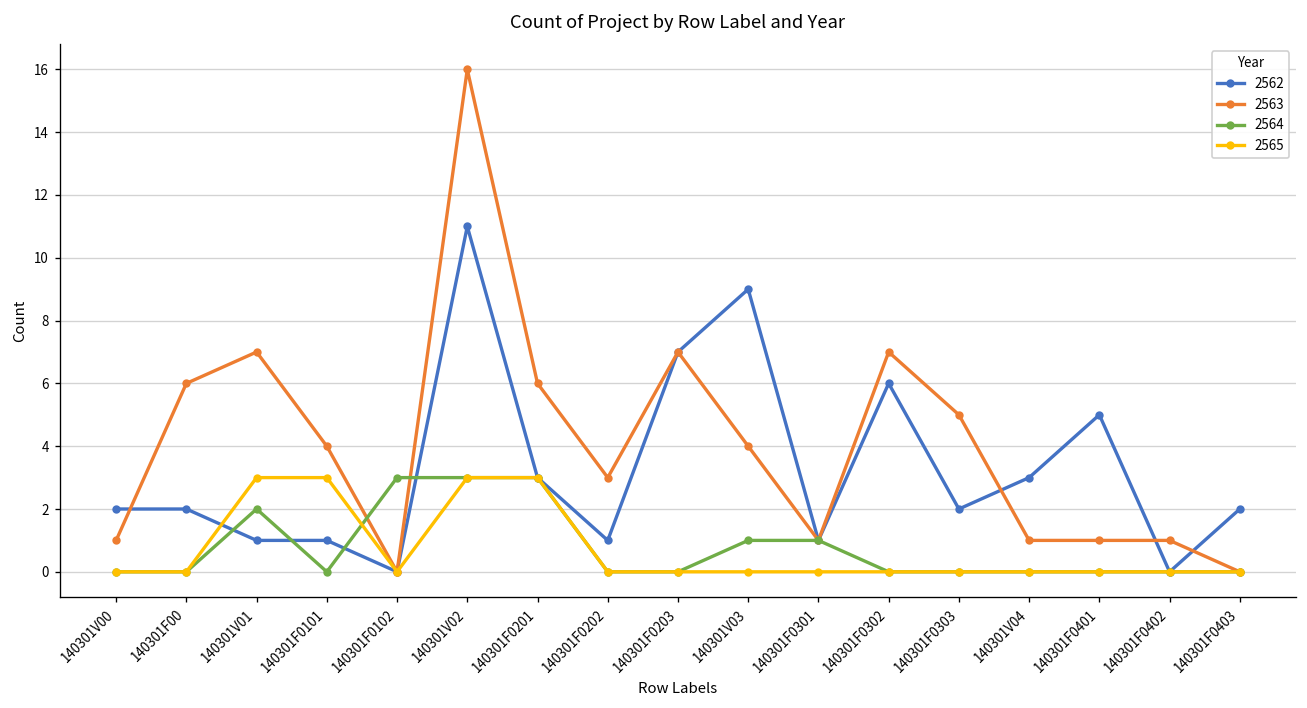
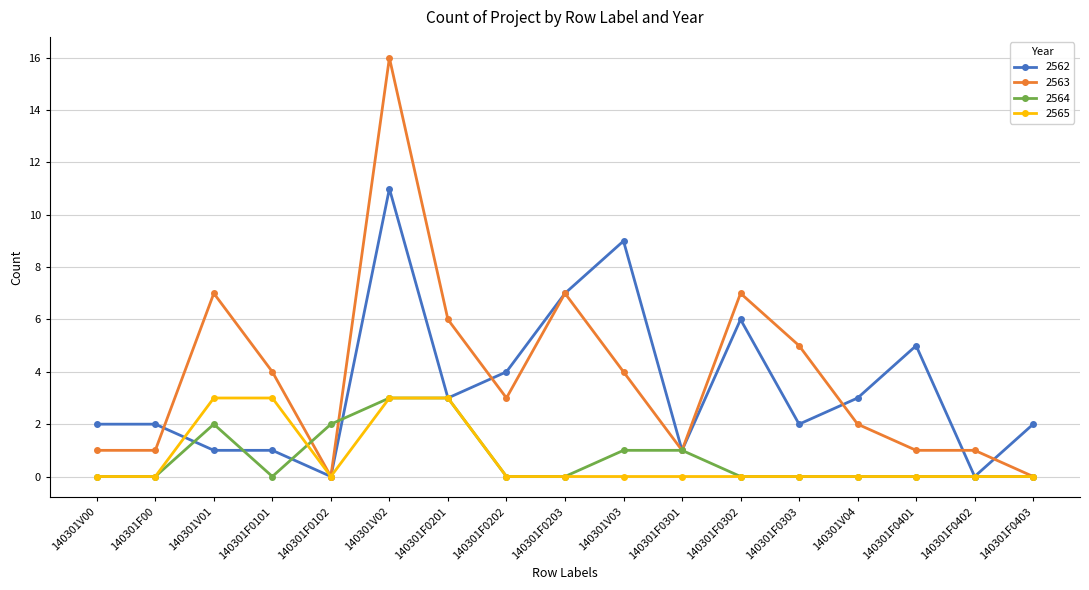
2563, 140301F00: 6 -> 1
2564, 140301F0102: 3 -> 2
2562, 140301F0202: 1 -> 4
2563, 140301V04: 1 -> 2
